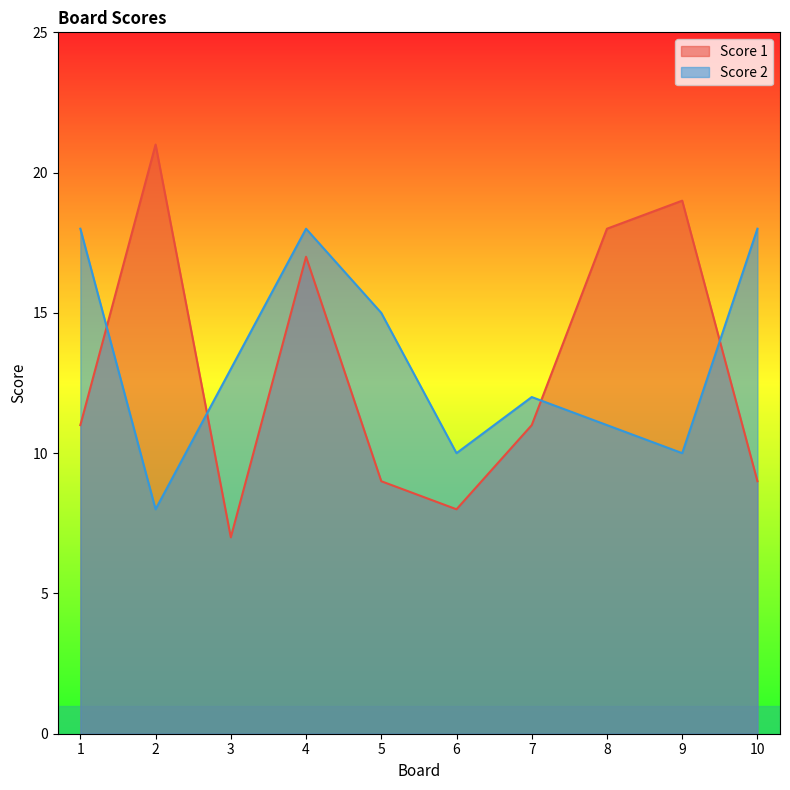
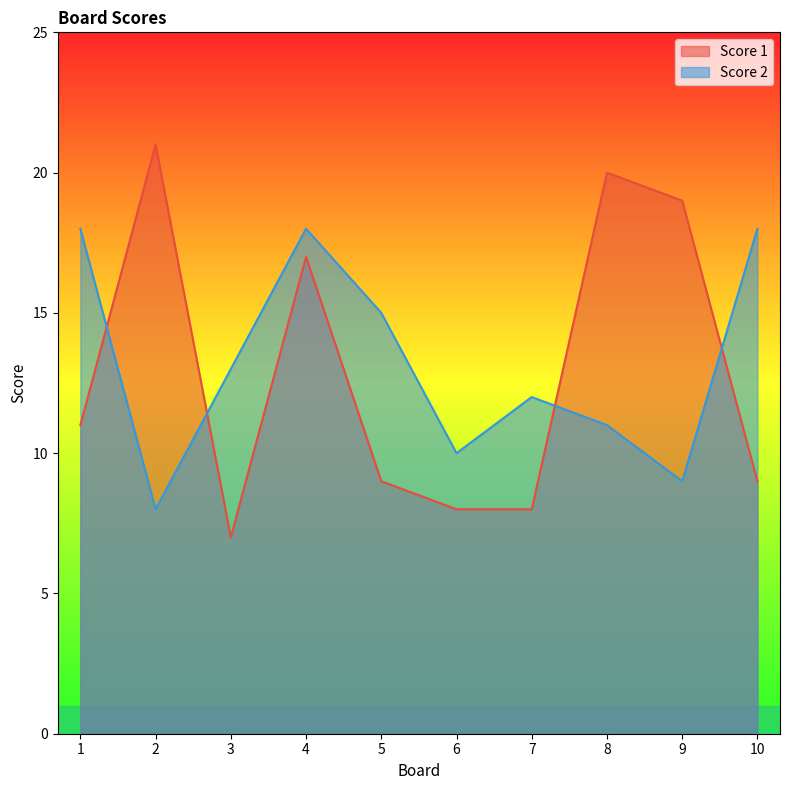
Score 1, 7: 11 -> 8
Score 1, 8: 18 -> 20
Score 2, 9: 10 -> 9
